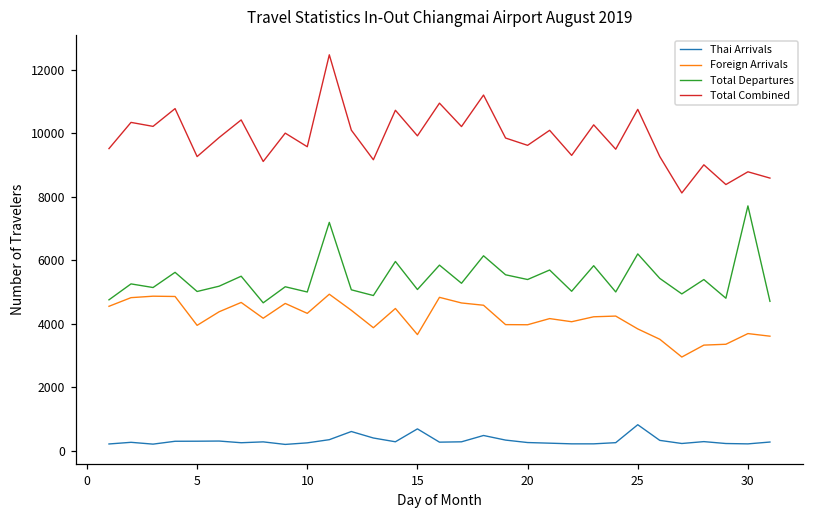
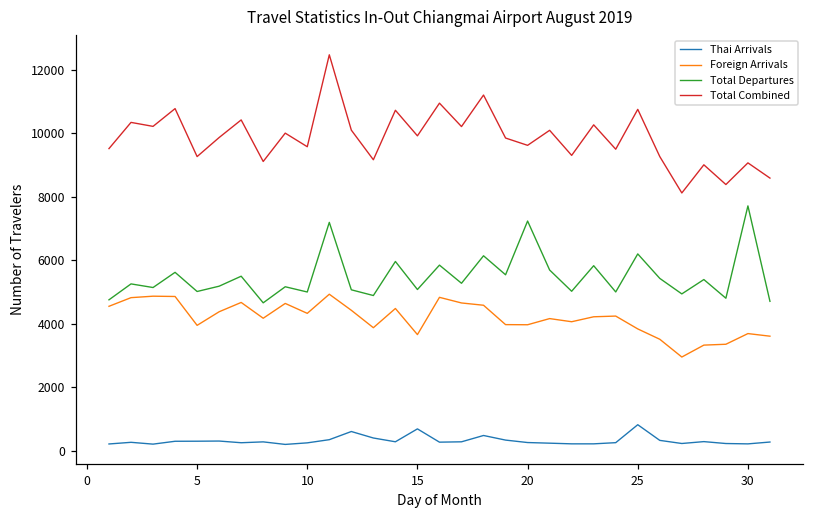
Total Departures, 20: 5400 -> 7200
Total Combined, 30: 8800 -> 9100
